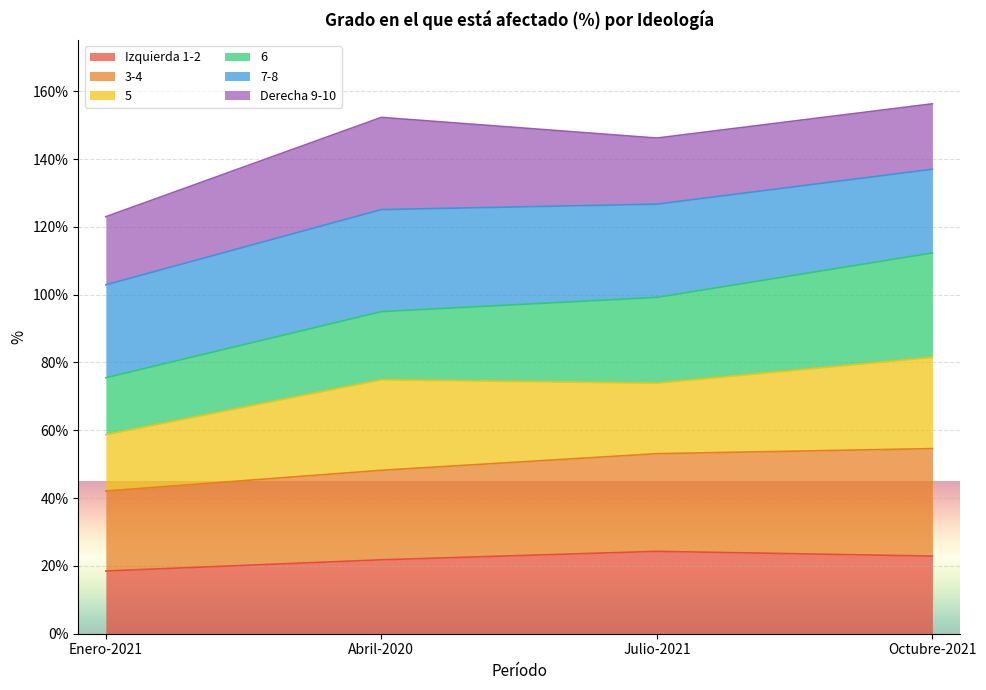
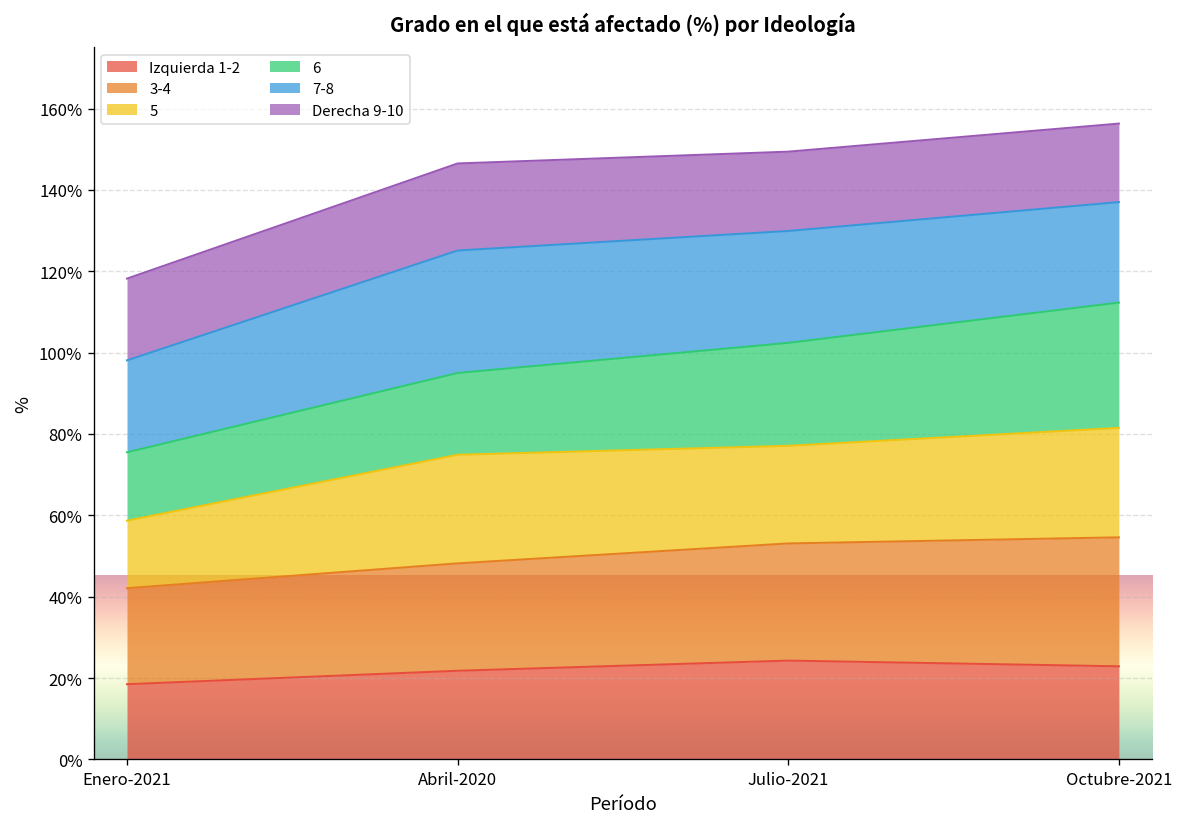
7-8, Enero-2021: 27% -> 23%
Derecha 9-10, Abril-2020: 27% -> 21%
5, Julio-2021: 21% -> 24%
